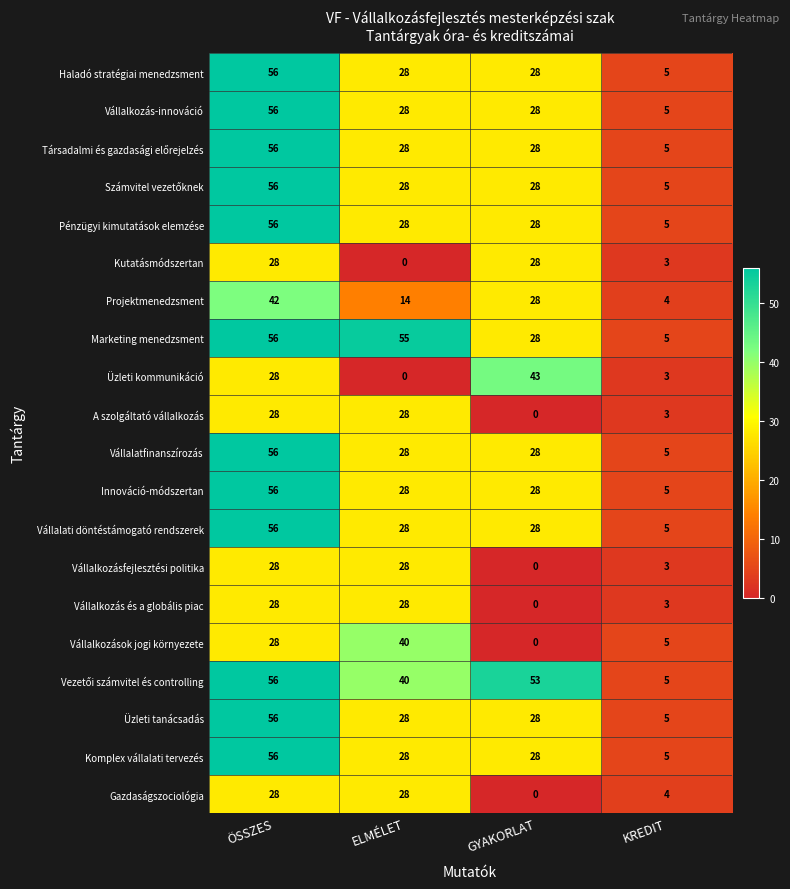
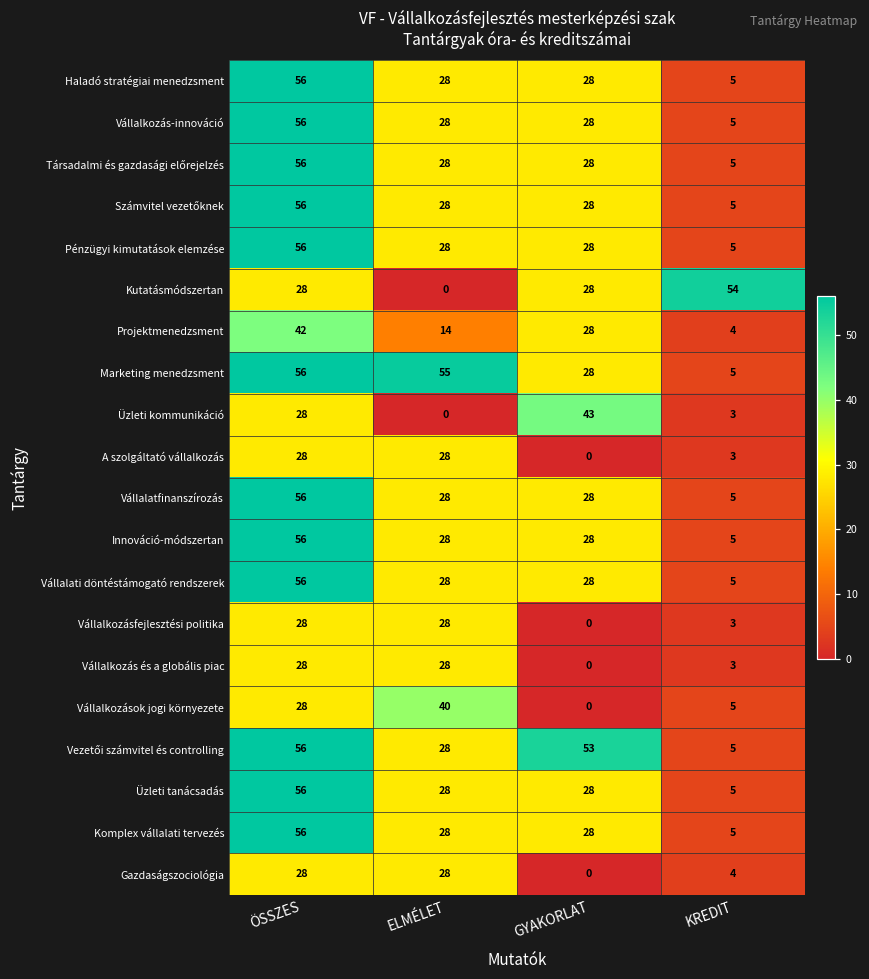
Kutatásmódszertan, KREDIT: 3 -> 54
Vezetői számvitel és controlling, ELMÉLET: 40 -> 28
